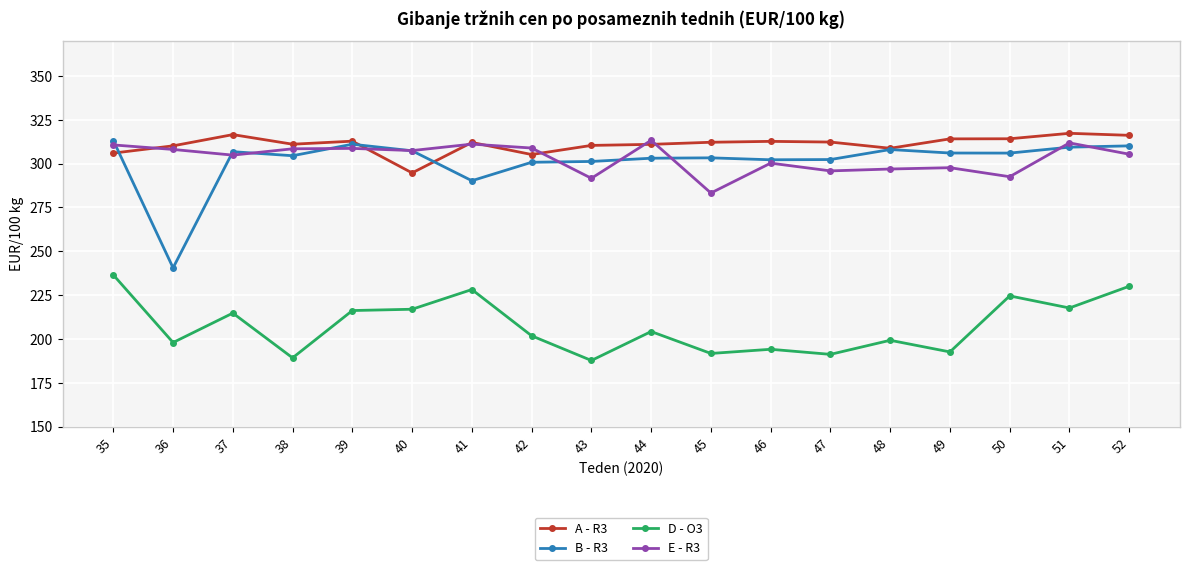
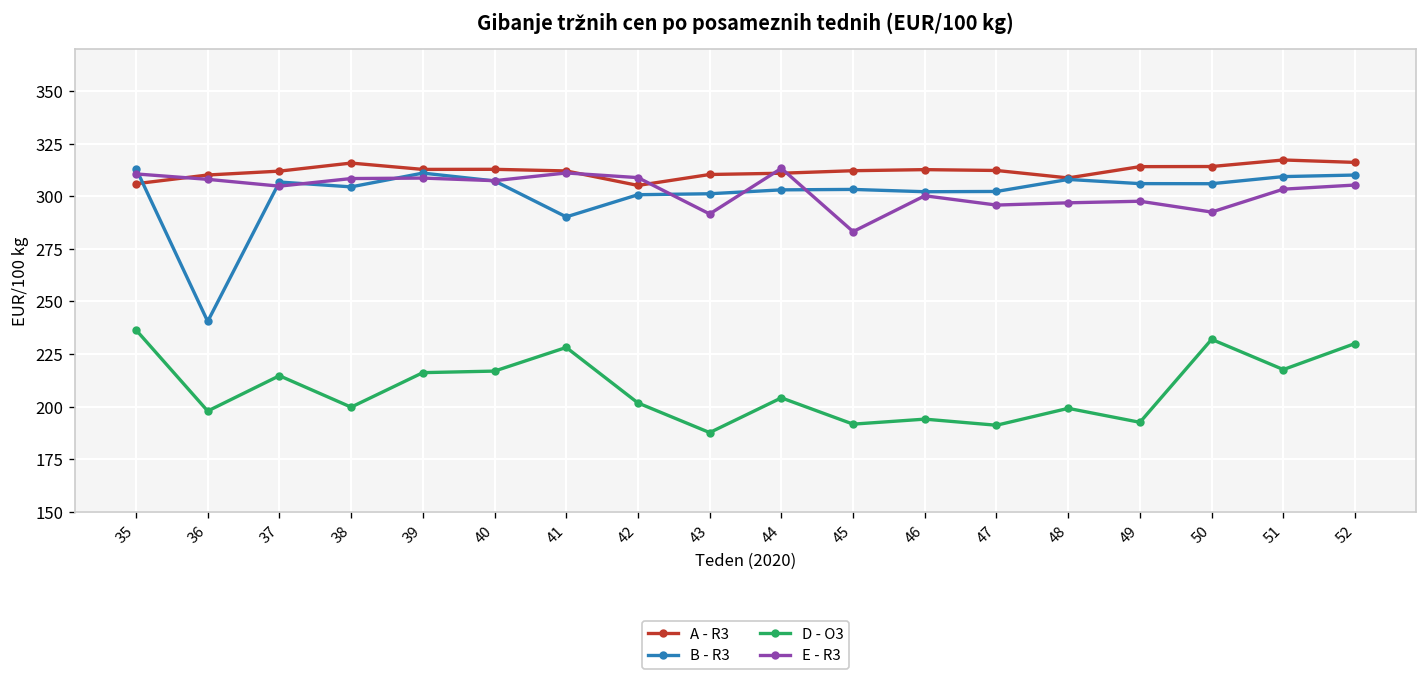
A - R3, 37: 317 -> 312
A - R3, 38: 311 -> 316
D - O3, 38: 189 -> 200
A - R3, 40: 295 -> 313
D - O3, 50: 225 -> 232
E - R3, 51: 312 -> 303
